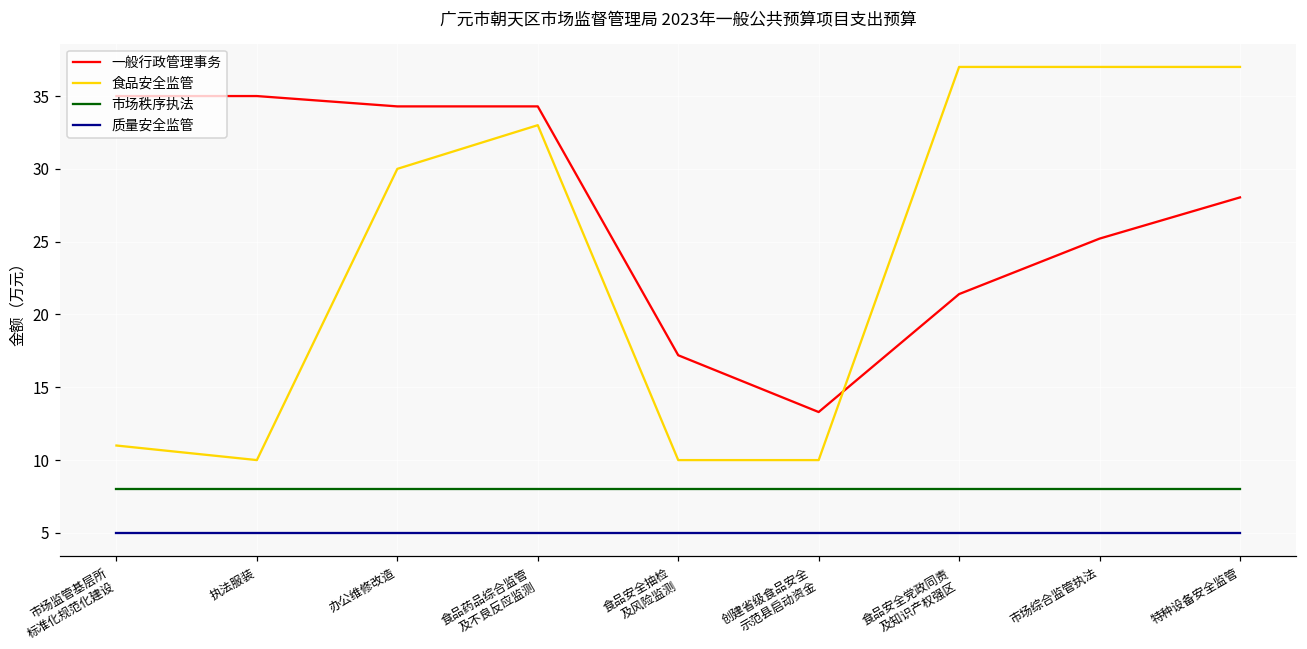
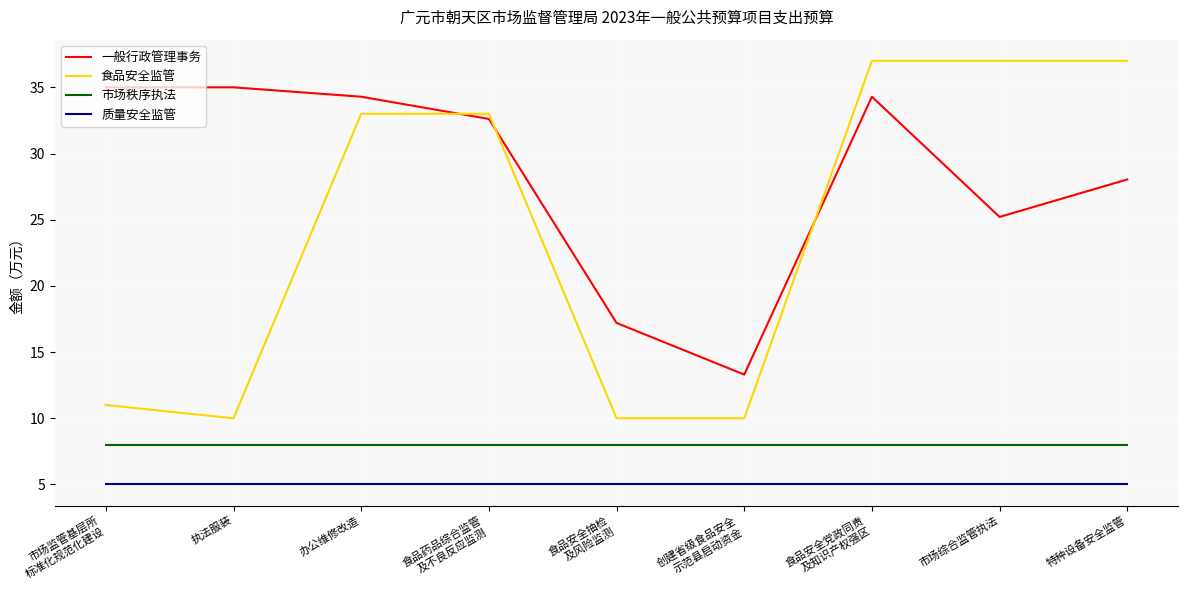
食品安全监管, 办公维修改造: 30 -> 33
一般行政管理事务, 食品药品综合监管 及不良反应监测: 34.3 -> 32.6
一般行政管理事务, 食品安全党政同责 及知识产权强区: 21.4 -> 34.3
